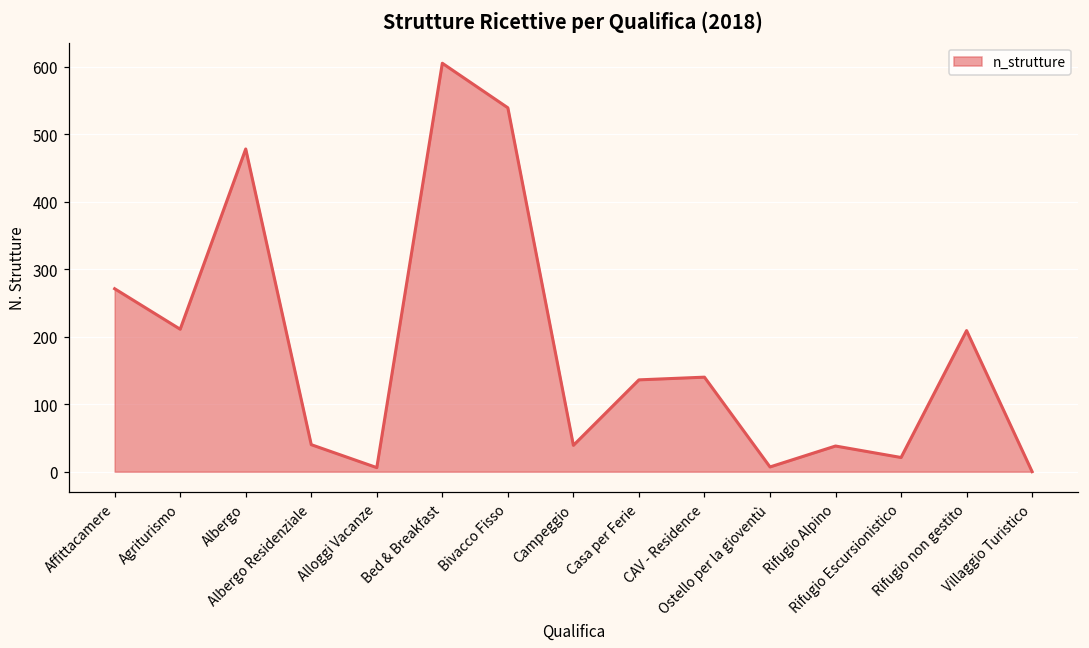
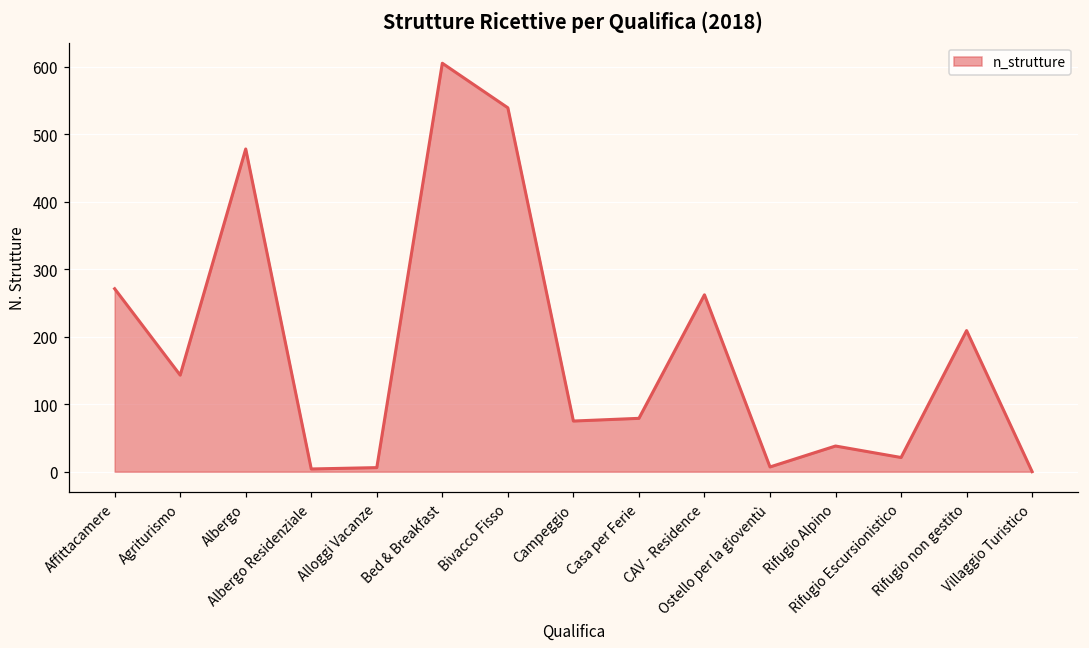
Agriturismo: 210 -> 140
Albergo Residenziale: 40 -> 0
Campeggio: 40 -> 80
Casa per Ferie: 140 -> 80
CAV - Residence: 140 -> 260
